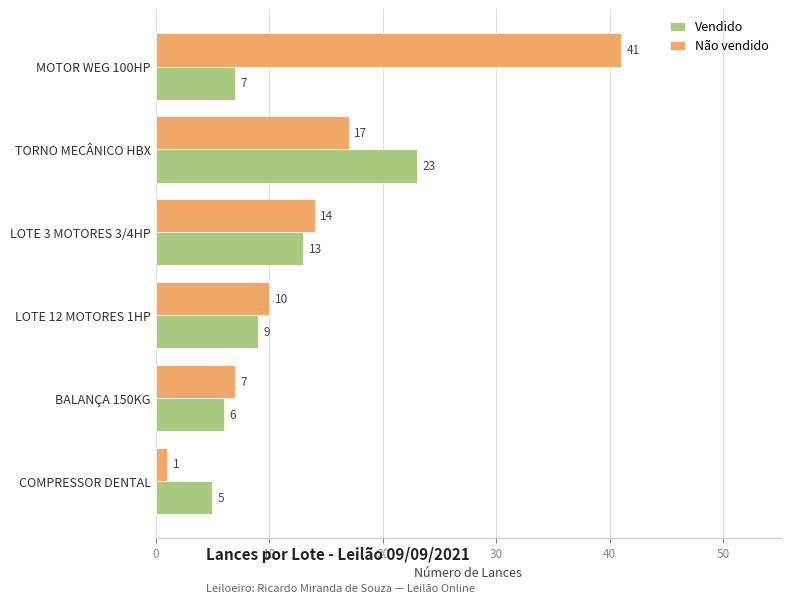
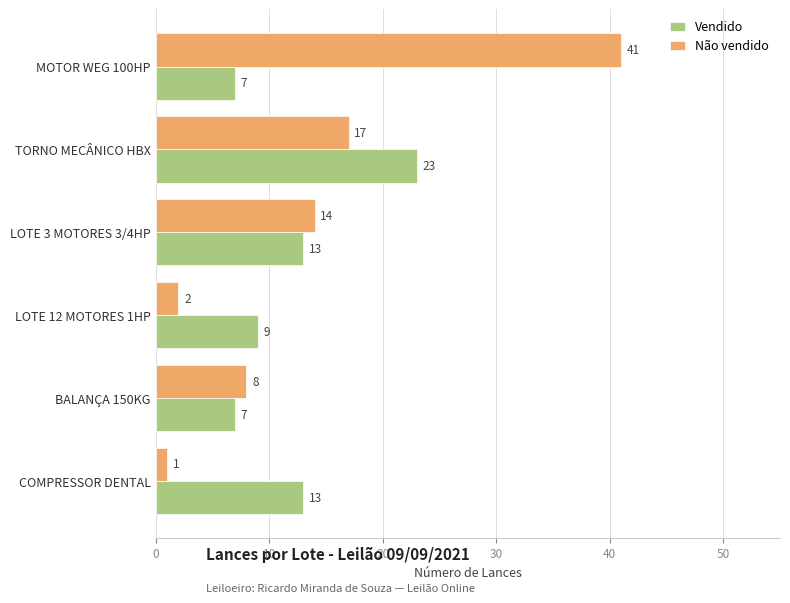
Não vendido, LOTE 12 MOTORES 1HP: 10 -> 2
Não vendido, BALANÇA 150KG: 7 -> 8
Vendido, BALANÇA 150KG: 6 -> 7
Vendido, COMPRESSOR DENTAL: 5 -> 13
